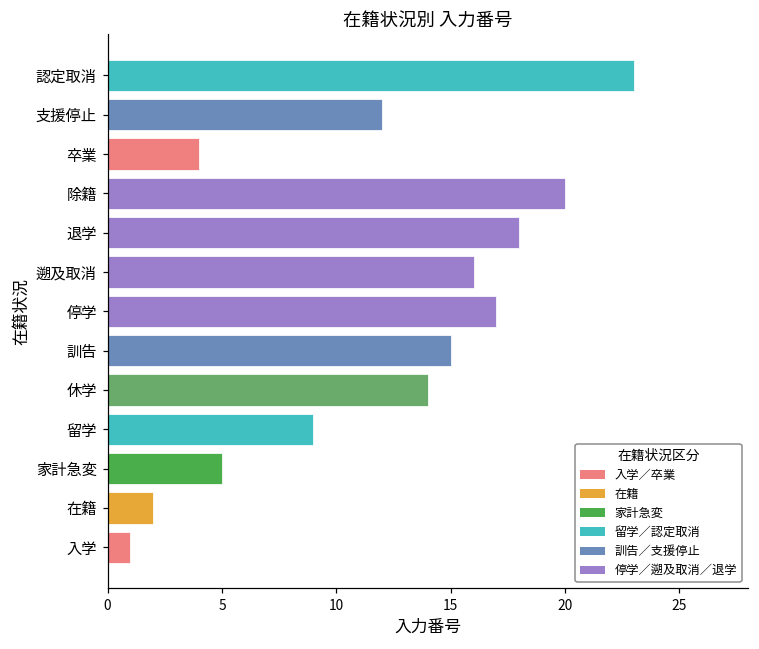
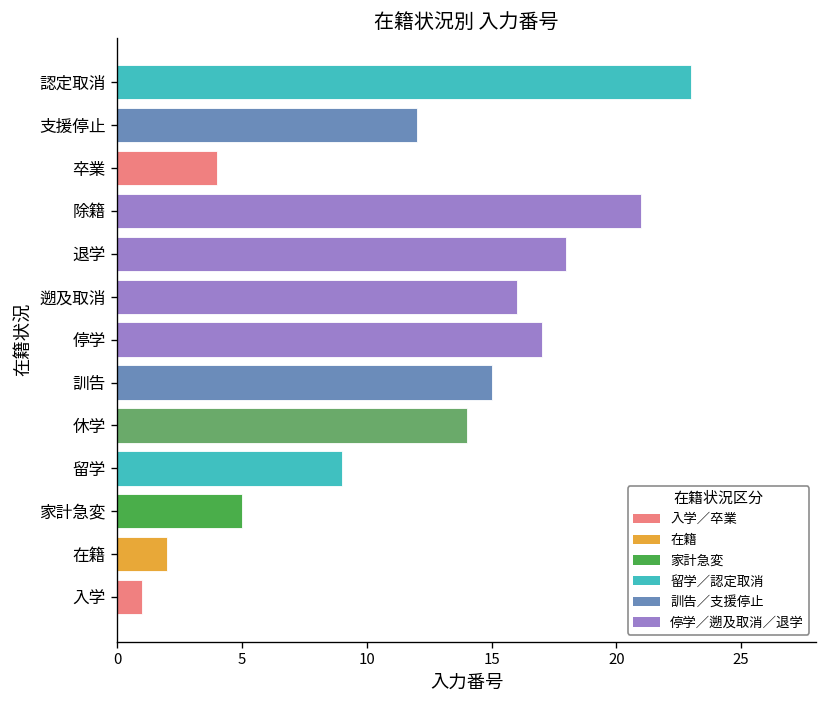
除籍: 20 -> 21
